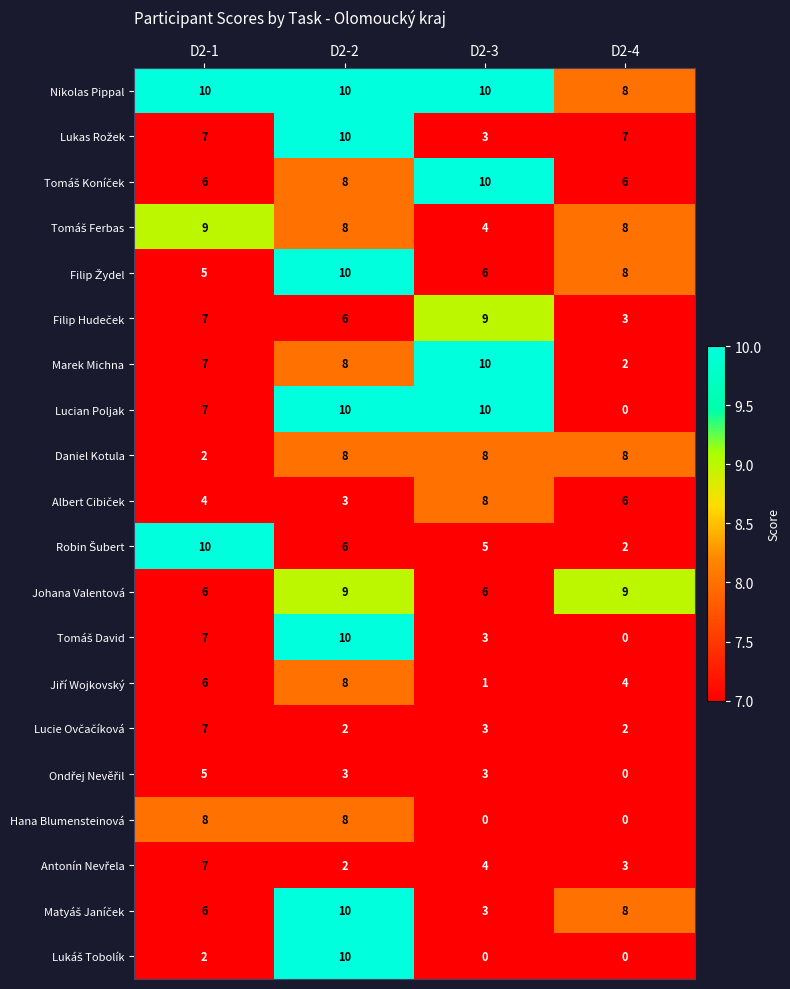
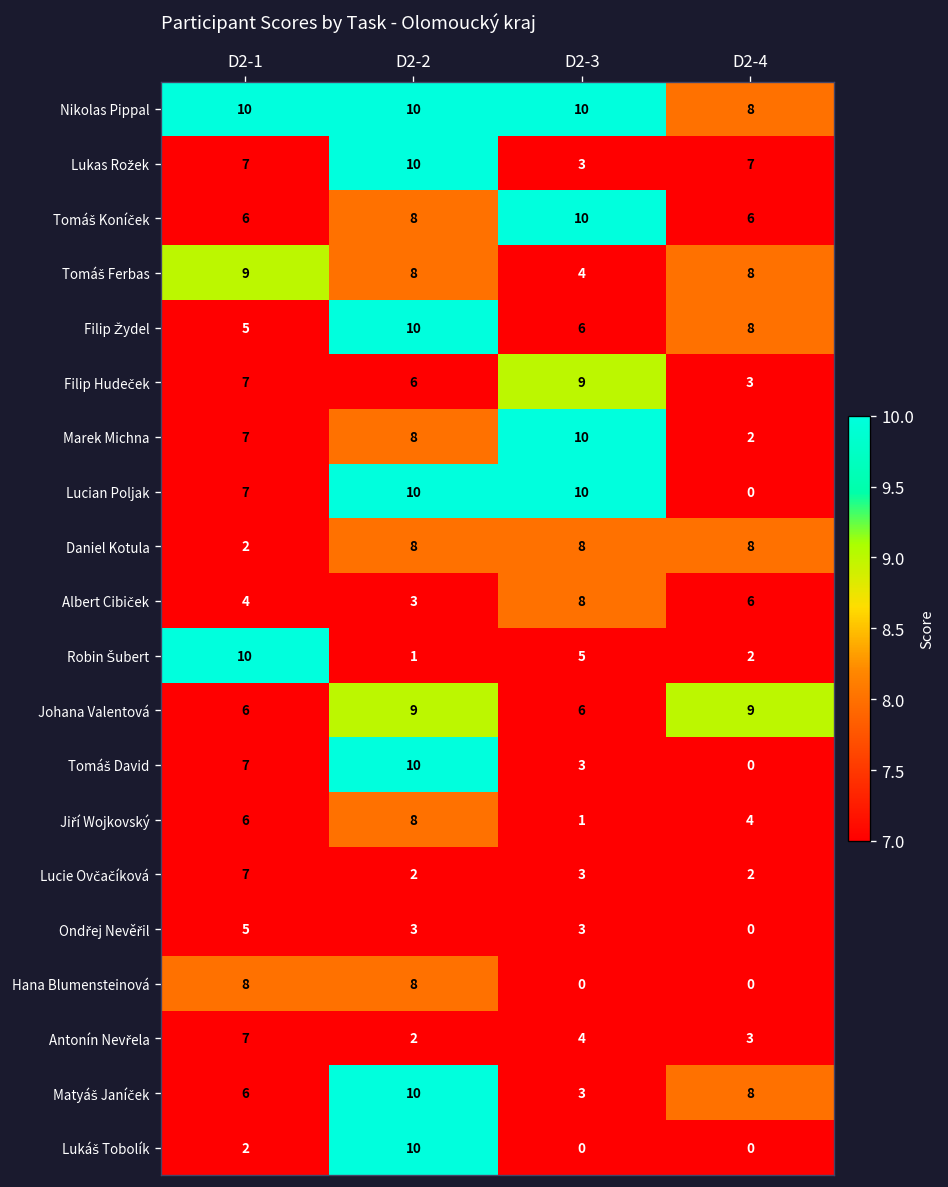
Robin Šubert, D2-2: 6 -> 1
